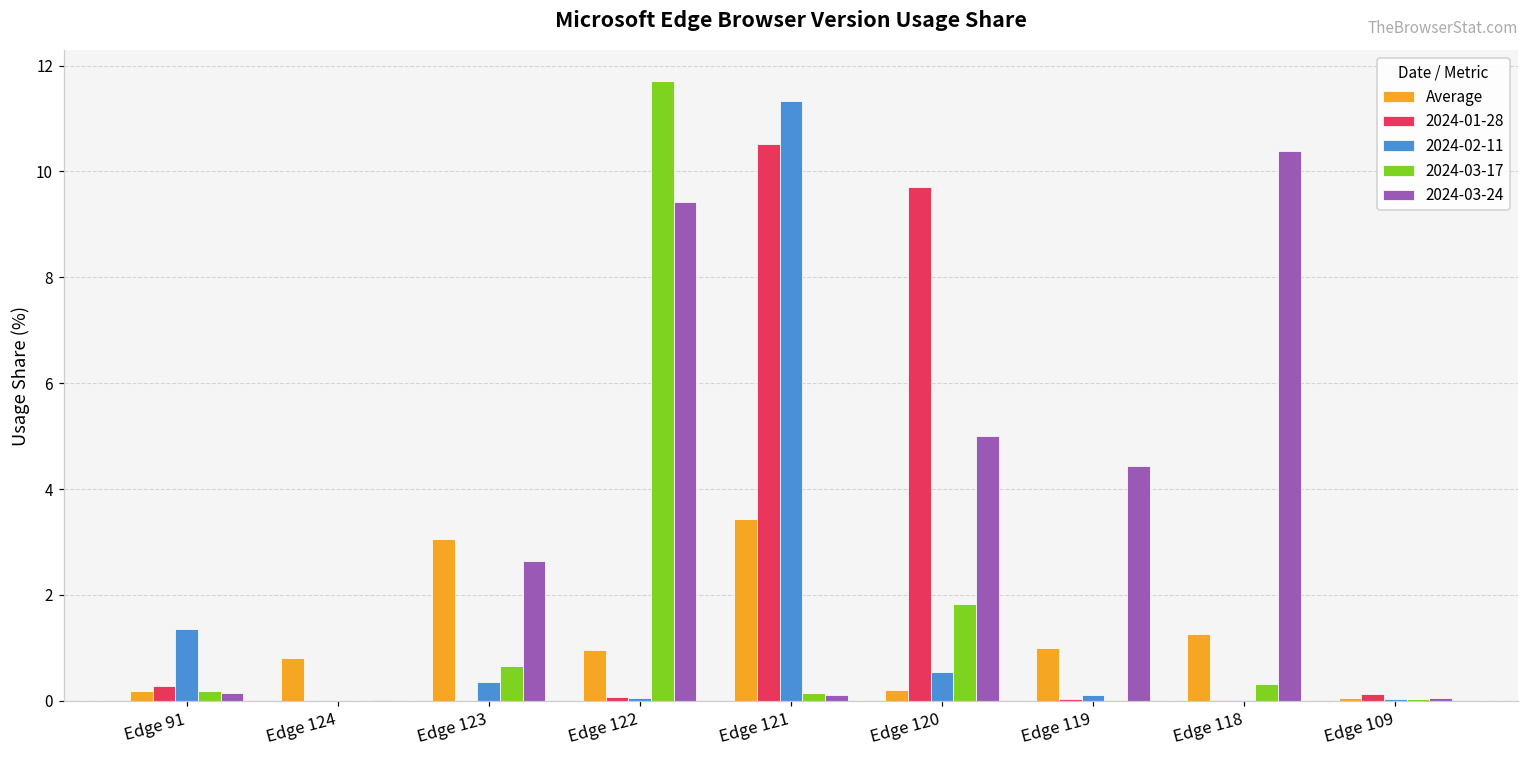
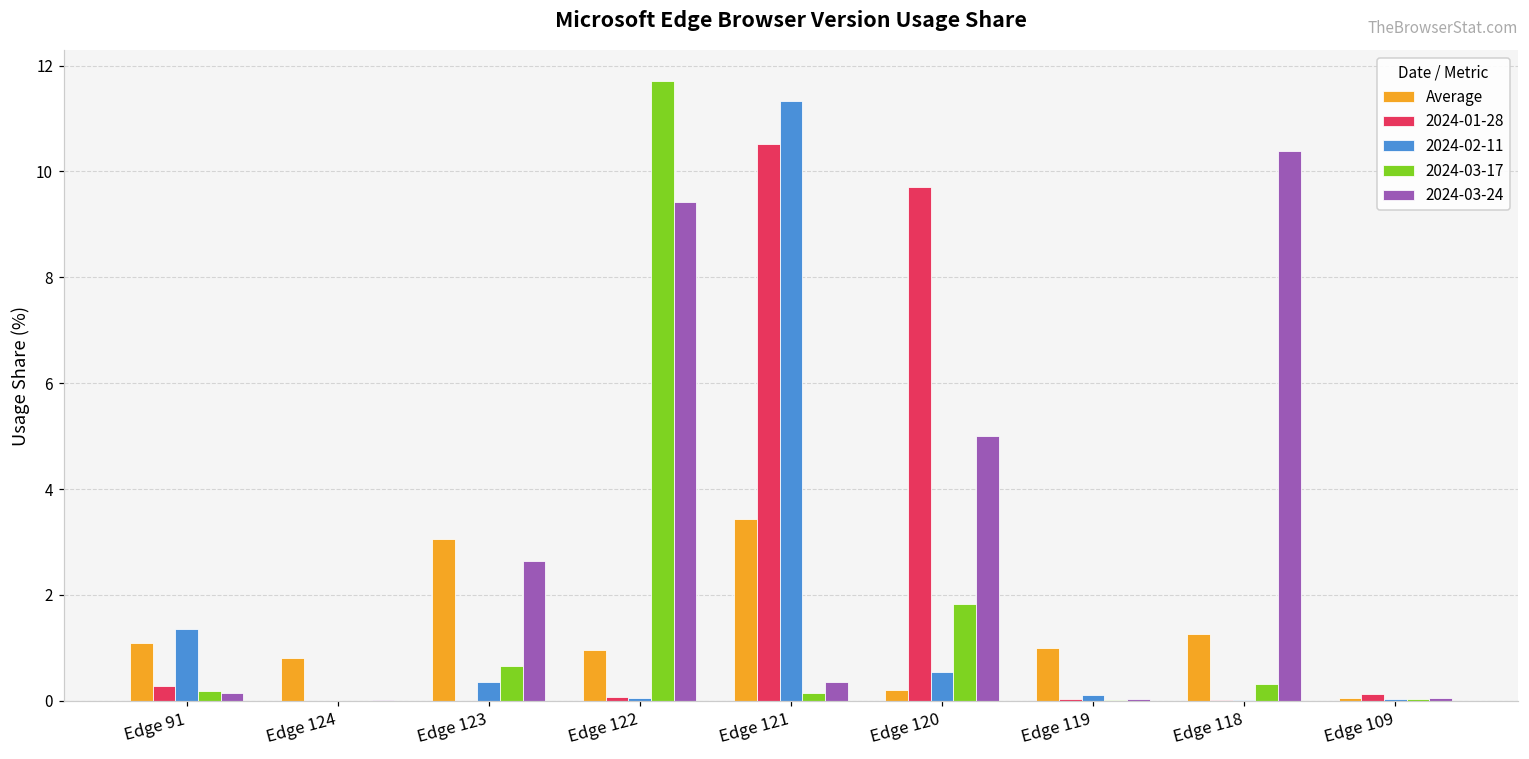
Average, Edge 91: 0.2 -> 1.1
2024-03-24, Edge 121: 0.1 -> 0.4
2024-03-24, Edge 119: 4.4 -> 0.0
